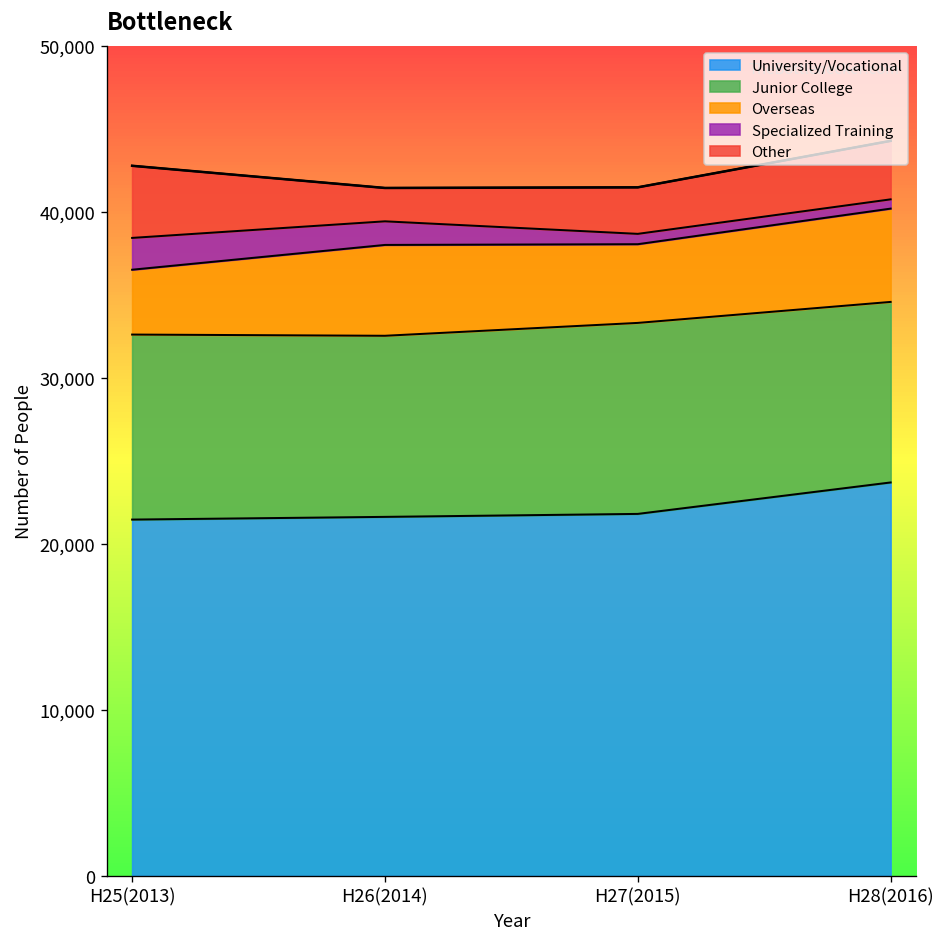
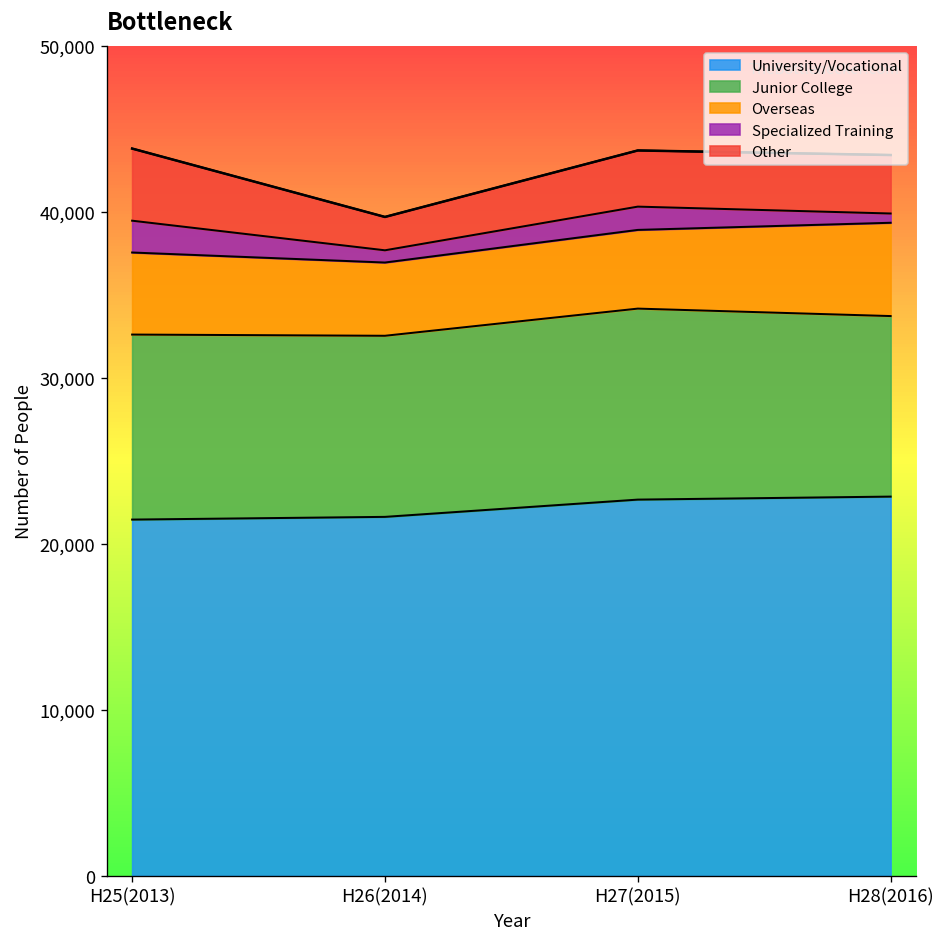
Overseas, H25(2013): 3,900 -> 4,900
Overseas, H26(2014): 5,500 -> 4,400
Specialized Training, H26(2014): 1,400 -> 700
University/Vocational, H27(2015): 21,800 -> 22,700
Specialized Training, H27(2015): 600 -> 1,400
Other, H27(2015): 2,800 -> 3,400
University/Vocational, H28(2016): 23,700 -> 22,800
